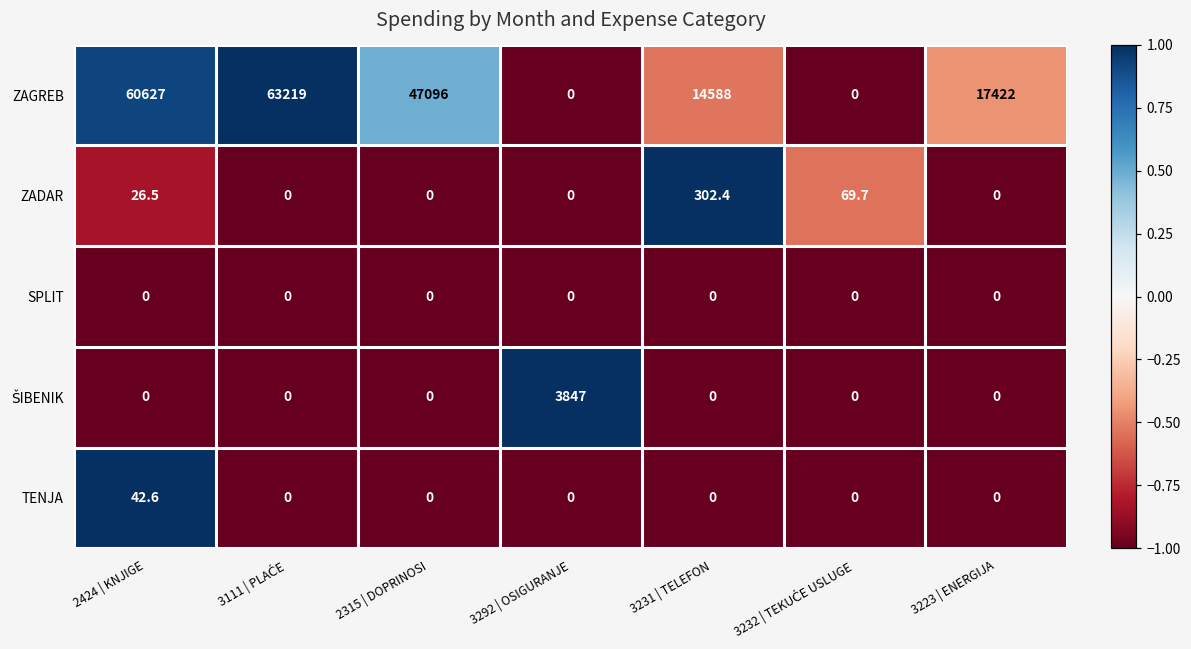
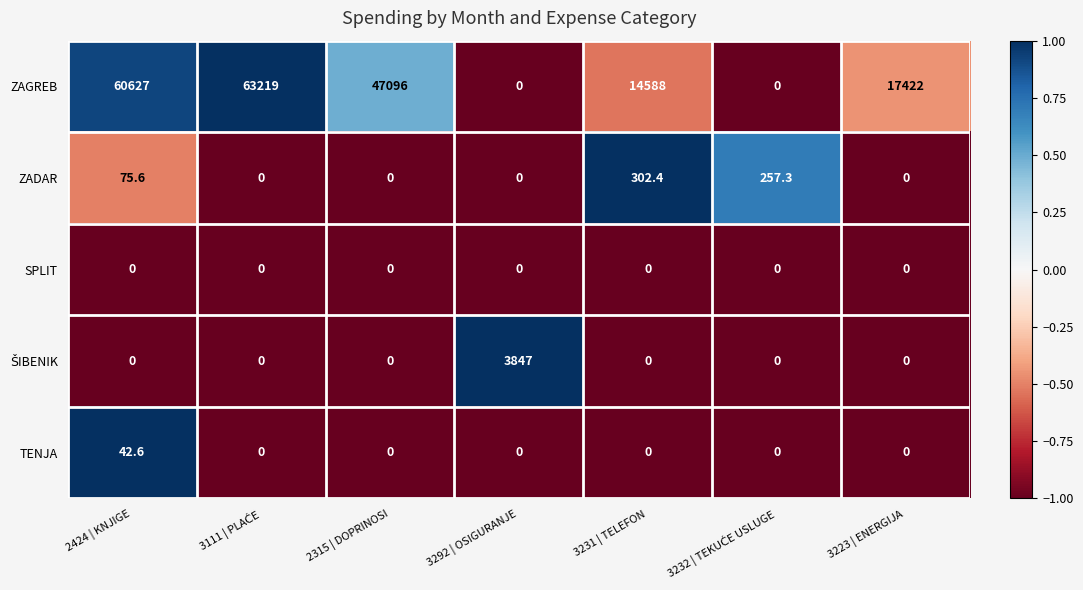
ZADAR, 2424 | KNJIGE: 26.5 -> 75.6
ZADAR, 3232 | TEKUĆE USLUGE: 69.7 -> 257.3
